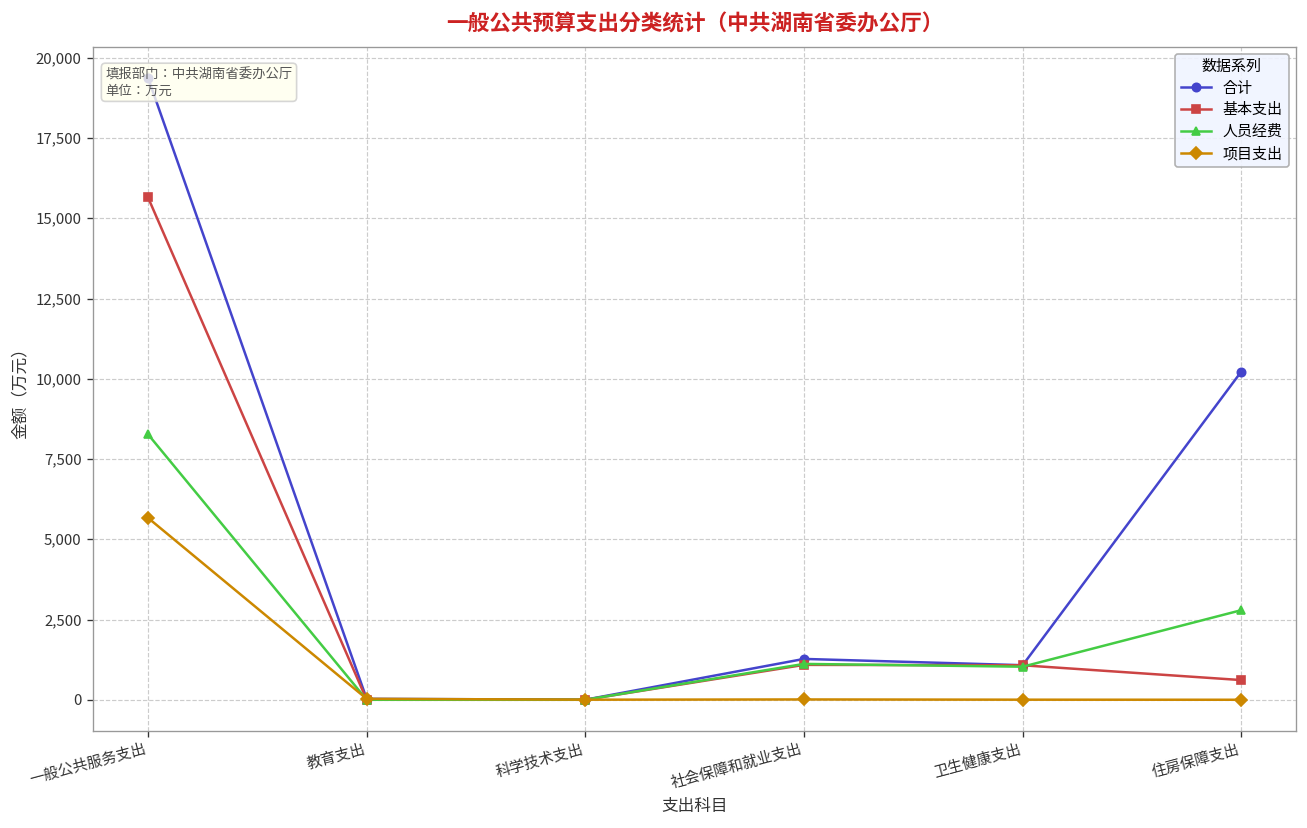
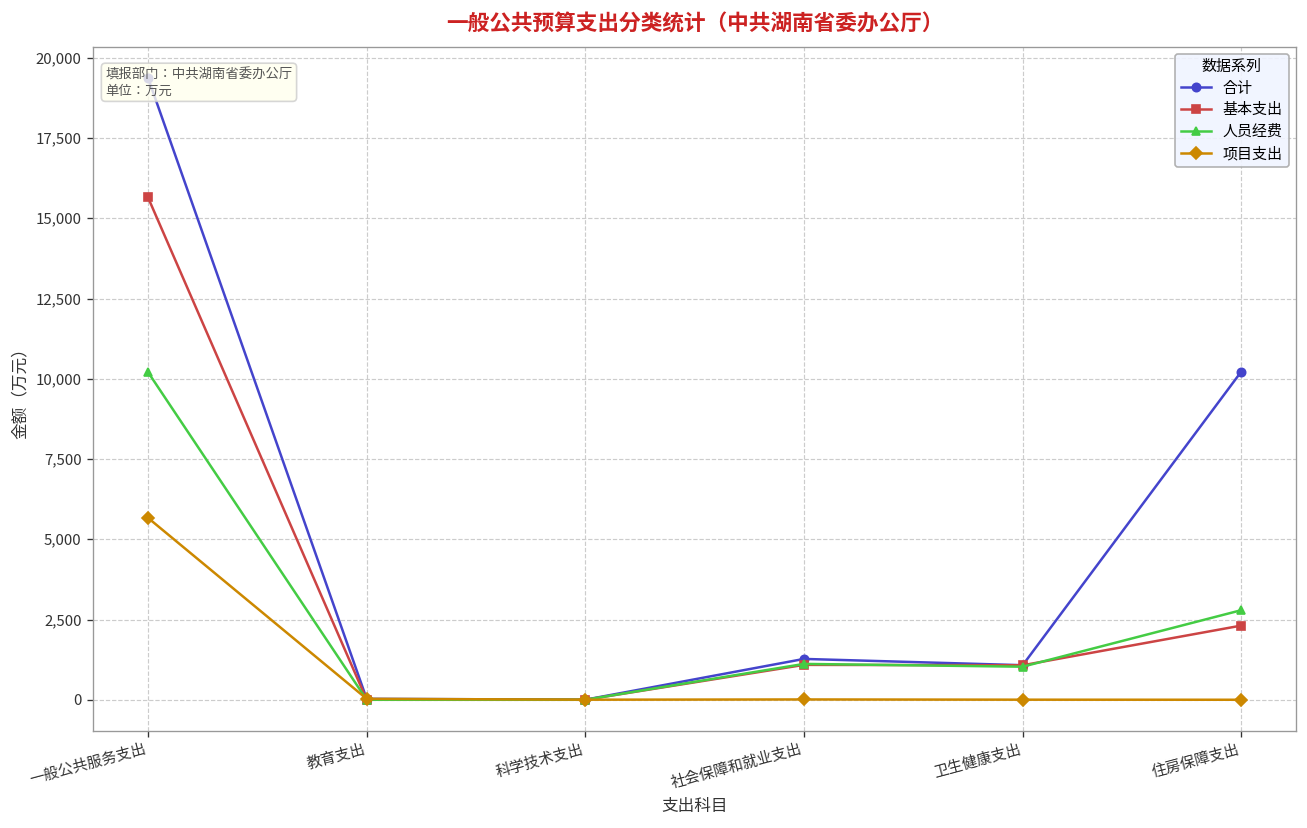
人员经费, 一般公共服务支出: 8,300 -> 10,200
基本支出, 住房保障支出: 600 -> 2,300
